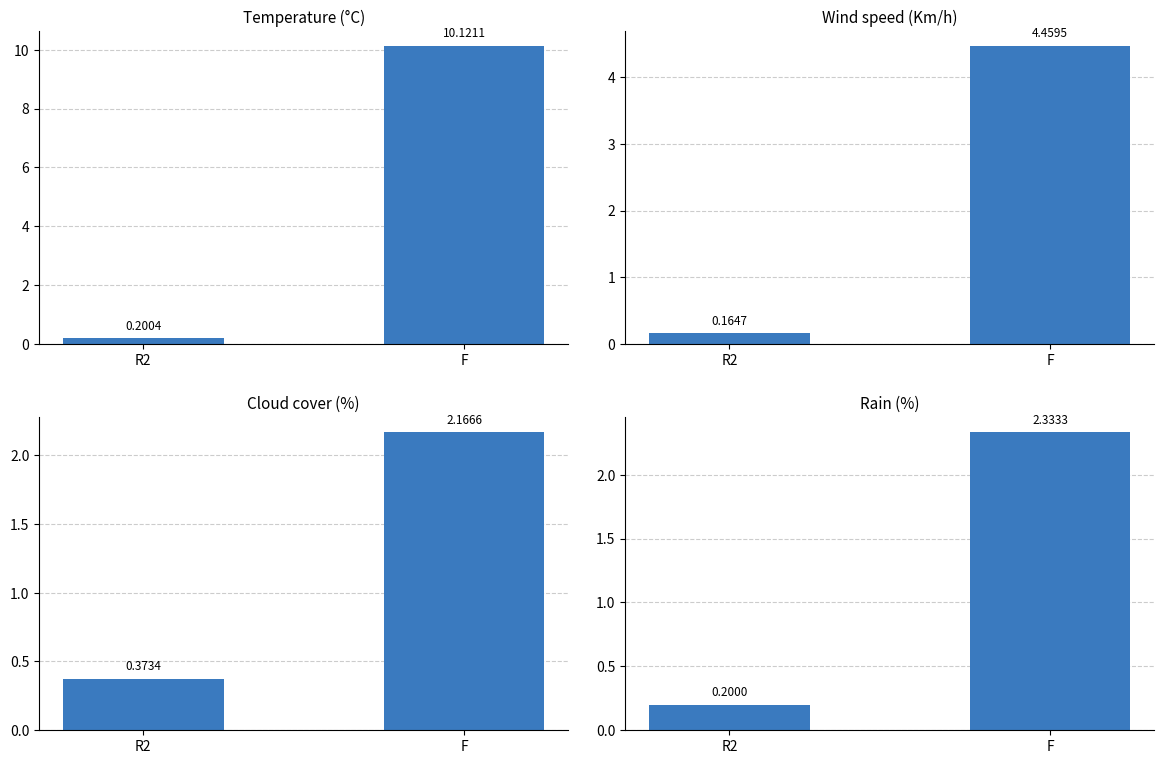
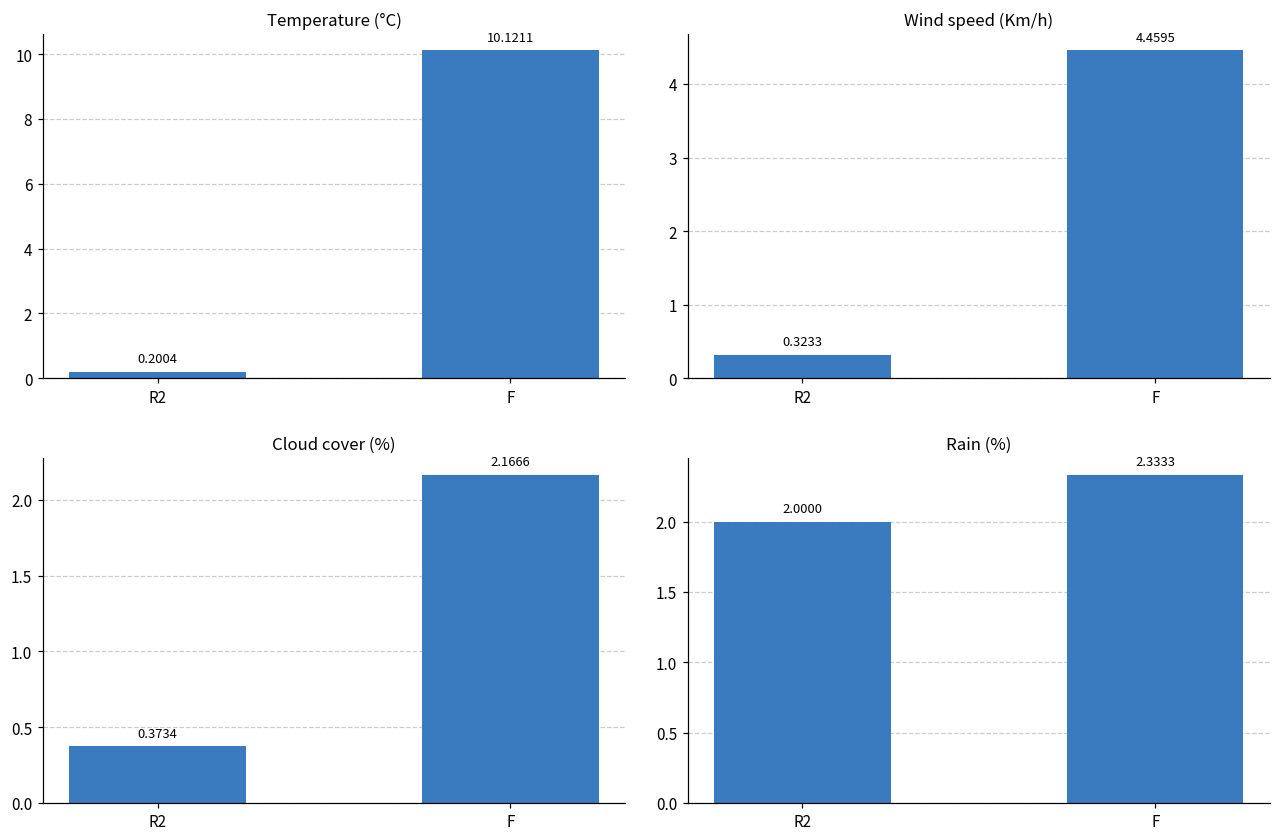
Wind speed (Km/h), R2: 0.1647 -> 0.3233
Rain (%), R2: 0.2000 -> 2.0000
